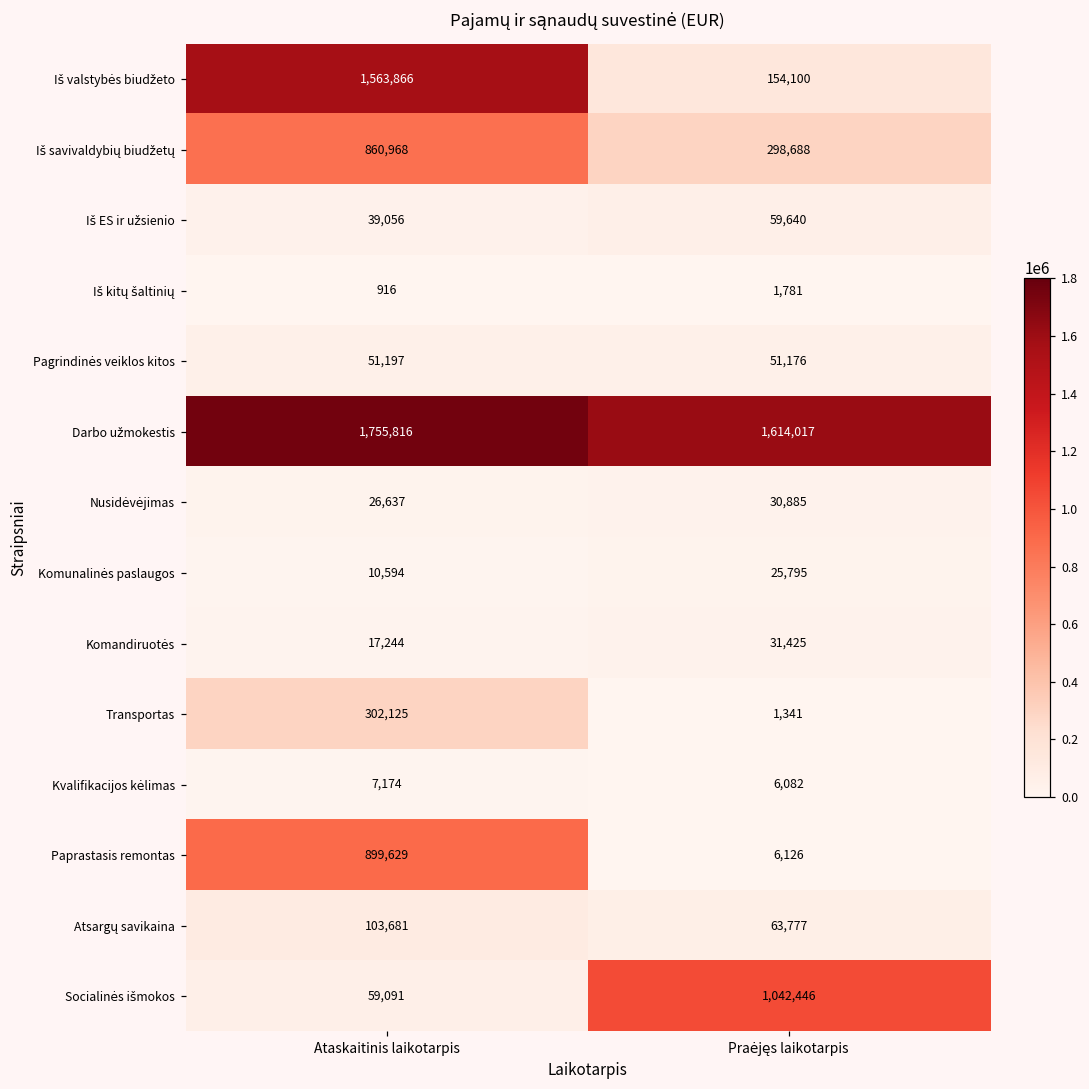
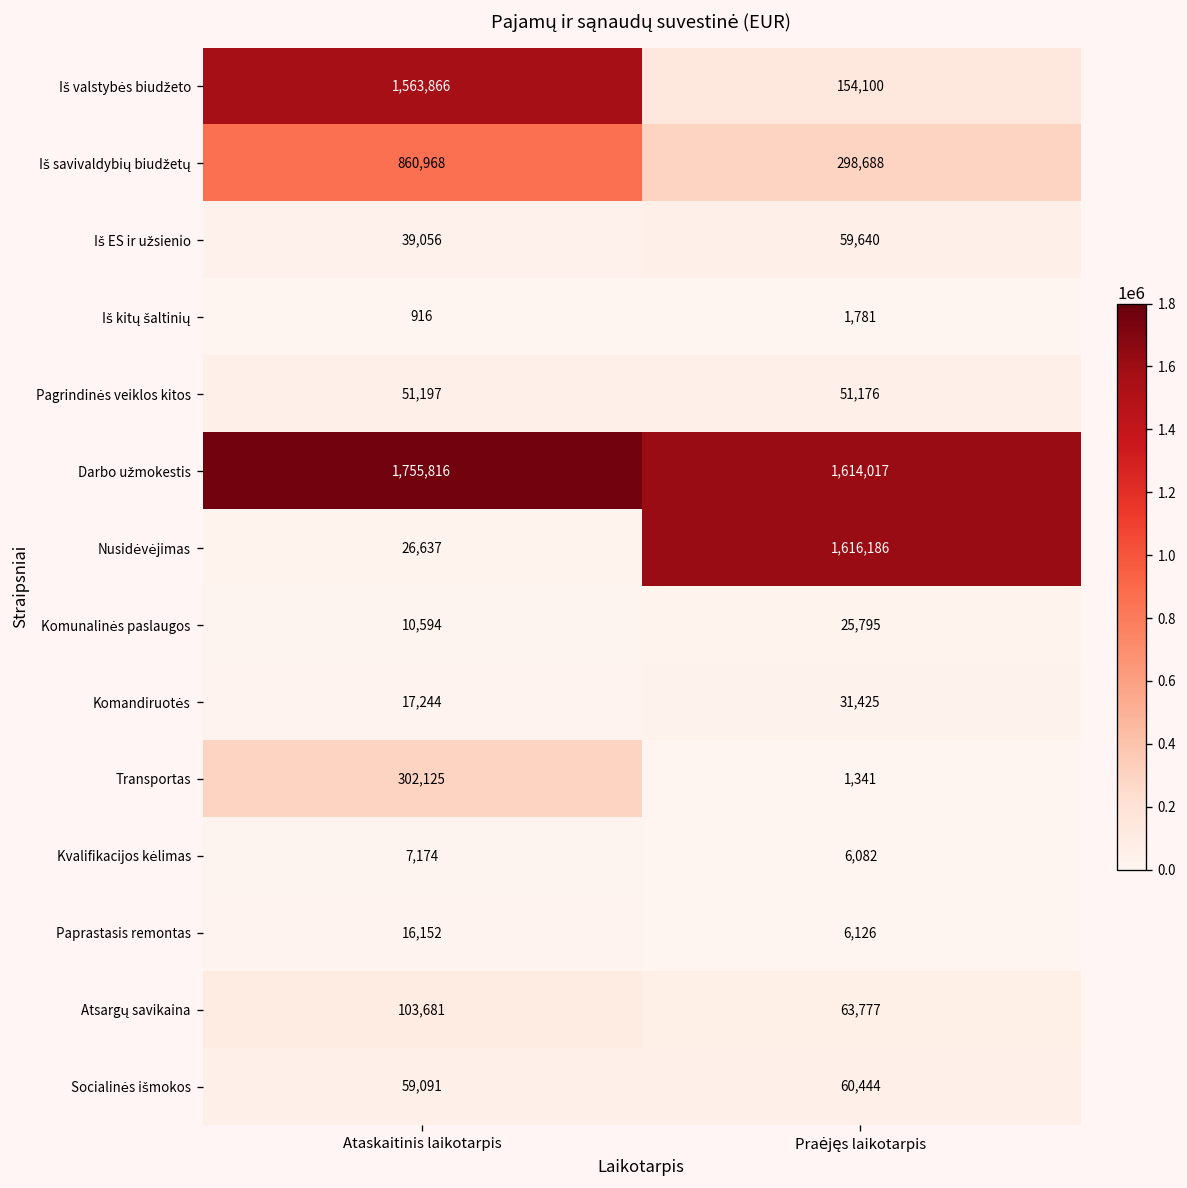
Nusidėvėjimas, Praėjęs laikotarpis: 30,885 -> 1,616,186
Paprastasis remontas, Ataskaitinis laikotarpis: 899,629 -> 16,152
Socialinės išmokos, Praėjęs laikotarpis: 1,042,446 -> 60,444
